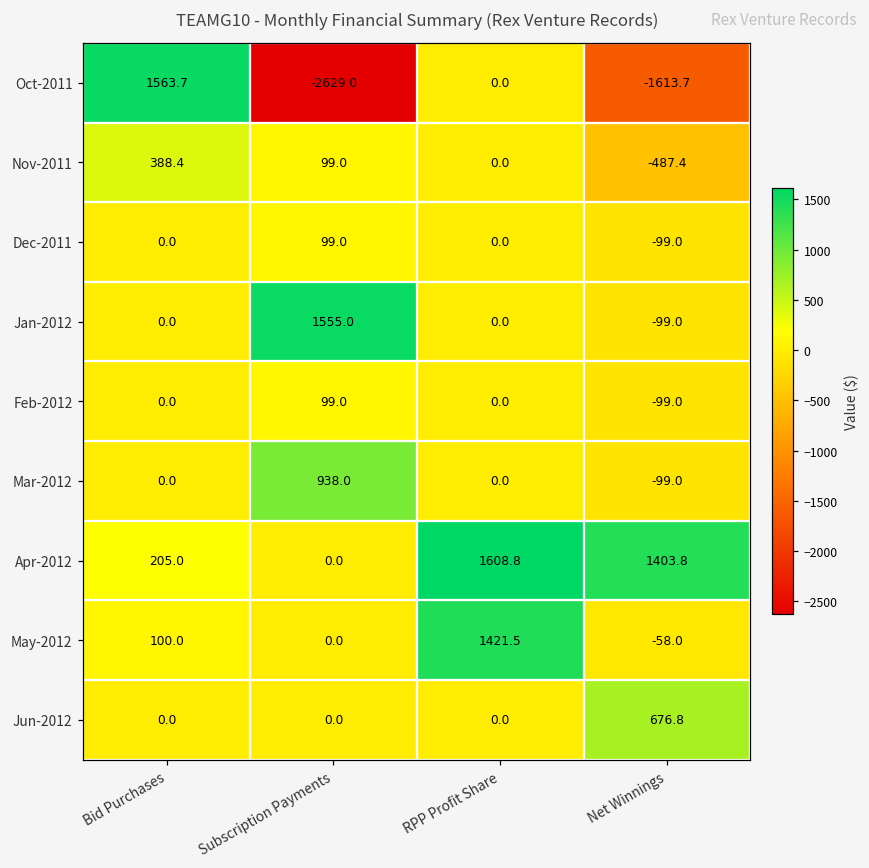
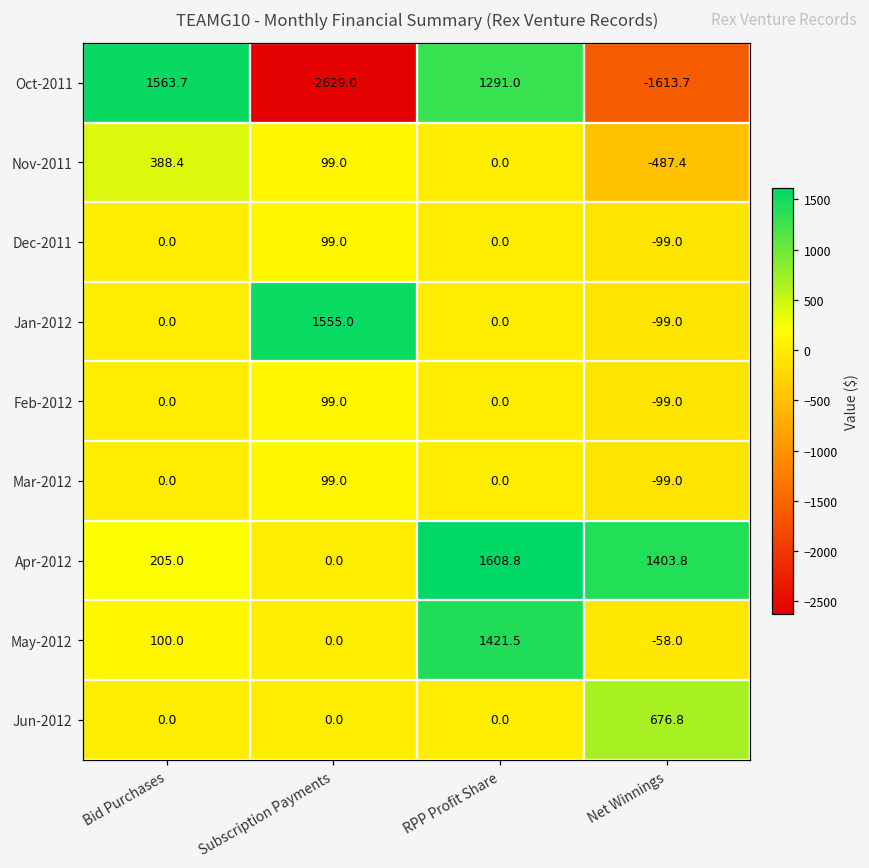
Oct-2011, RPP Profit Share: 0.0 -> 1291.0
Mar-2012, Subscription Payments: 938.0 -> 99.0
